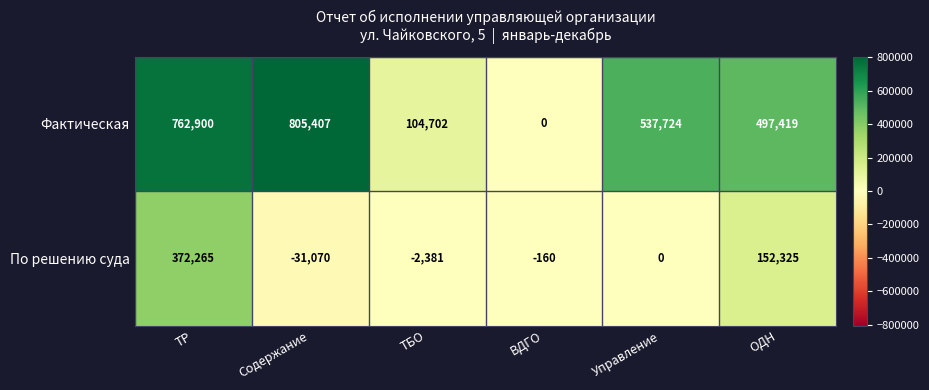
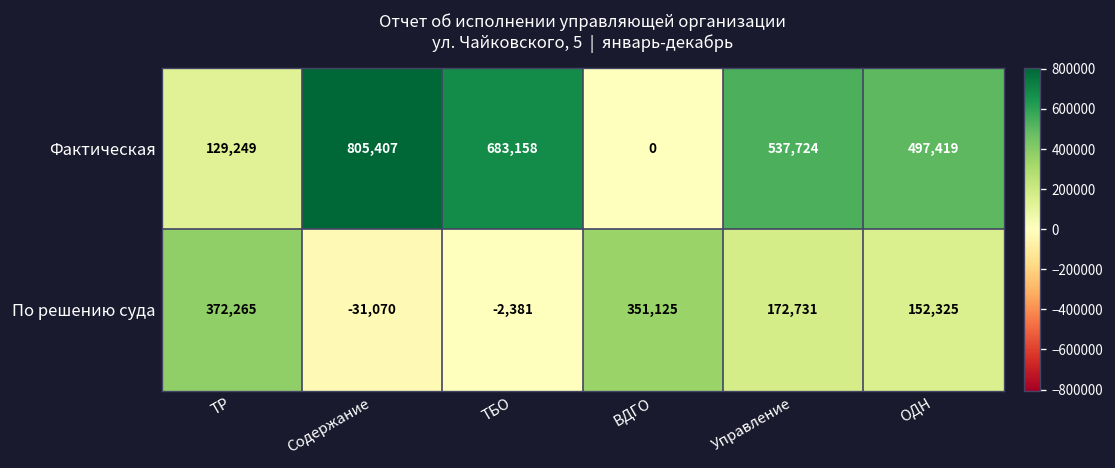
Фактическая, ТР: 762,900 -> 129,249
Фактическая, ТБО: 104,702 -> 683,158
По решению суда, ВДГО: -160 -> 351,125
По решению суда, Управление: 0 -> 172,731
